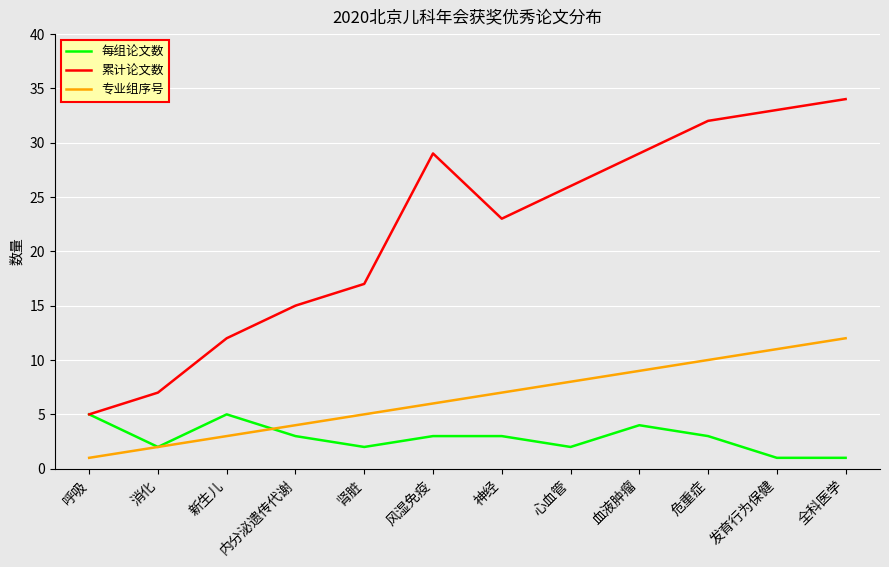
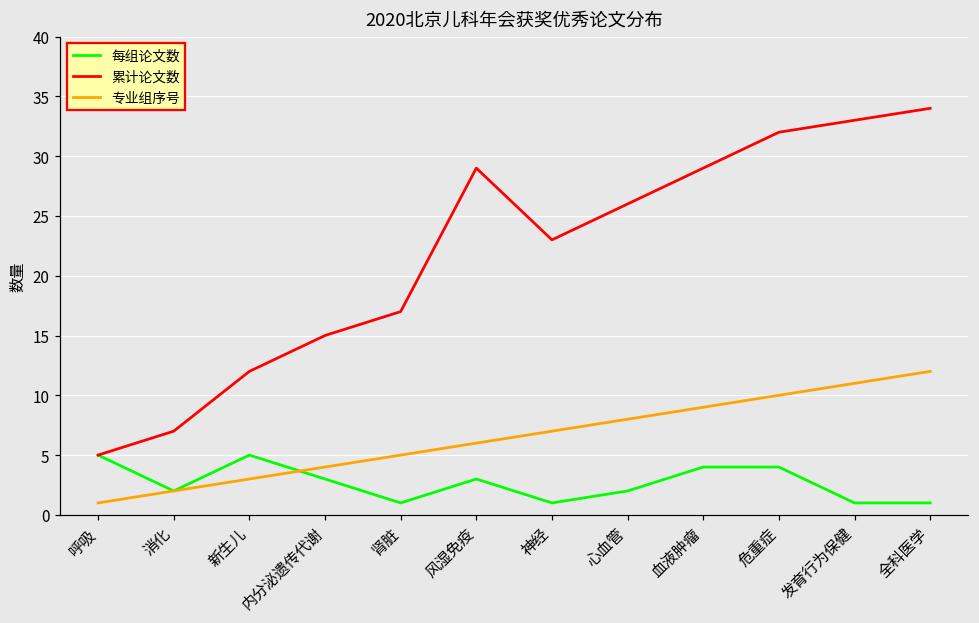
每组论文数, 肾脏: 2 -> 1
每组论文数, 神经: 3 -> 1
每组论文数, 危重症: 3 -> 4
